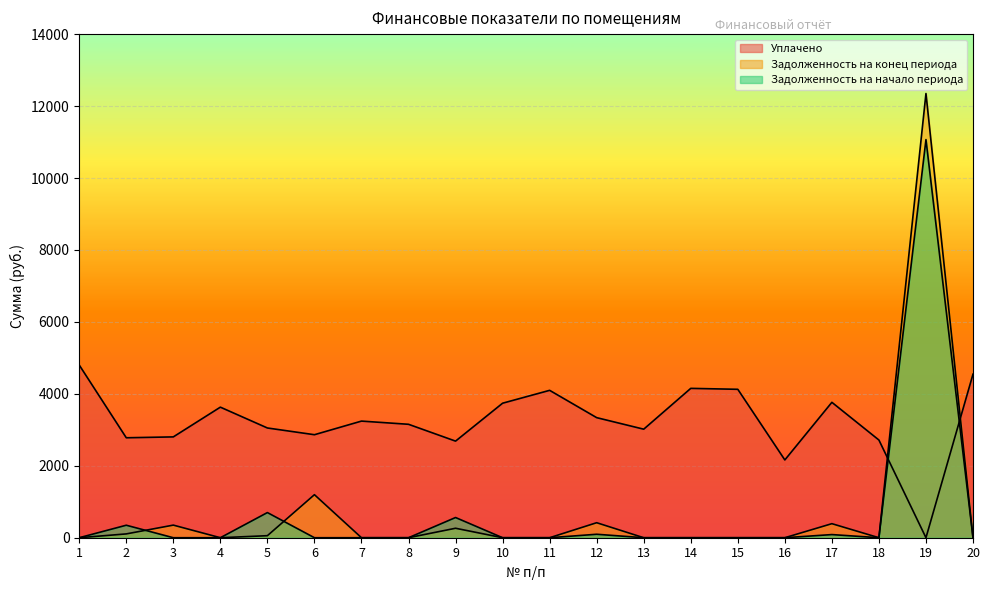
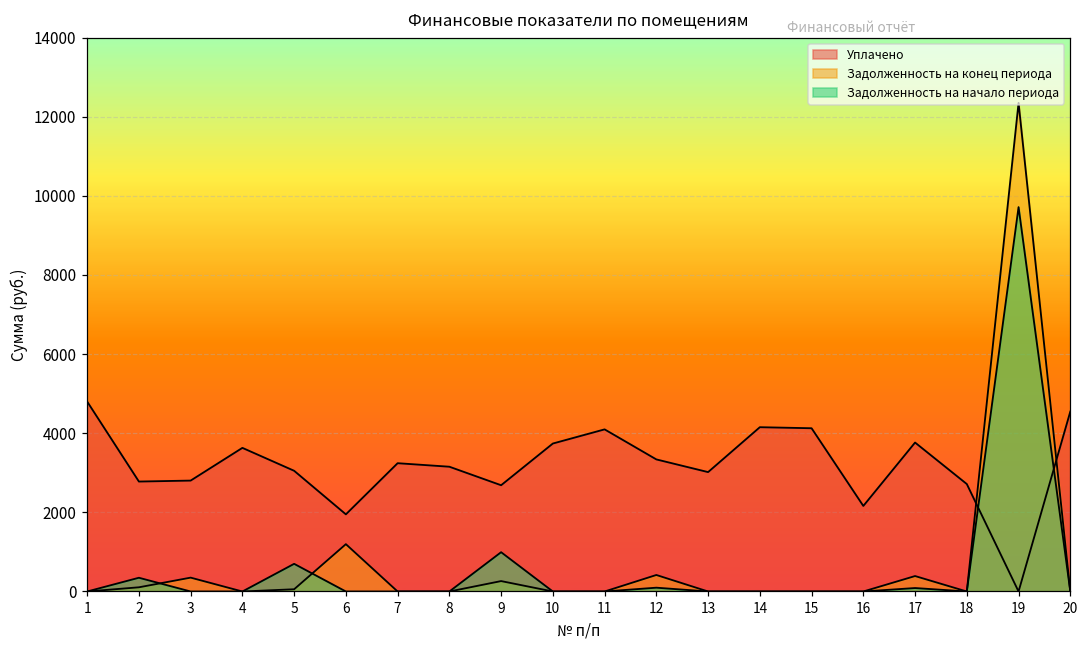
Уплачено, 6: 2900 -> 1900
Задолженность на начало периода, 9: 600 -> 1000
Задолженность на начало периода, 19: 11100 -> 9700
